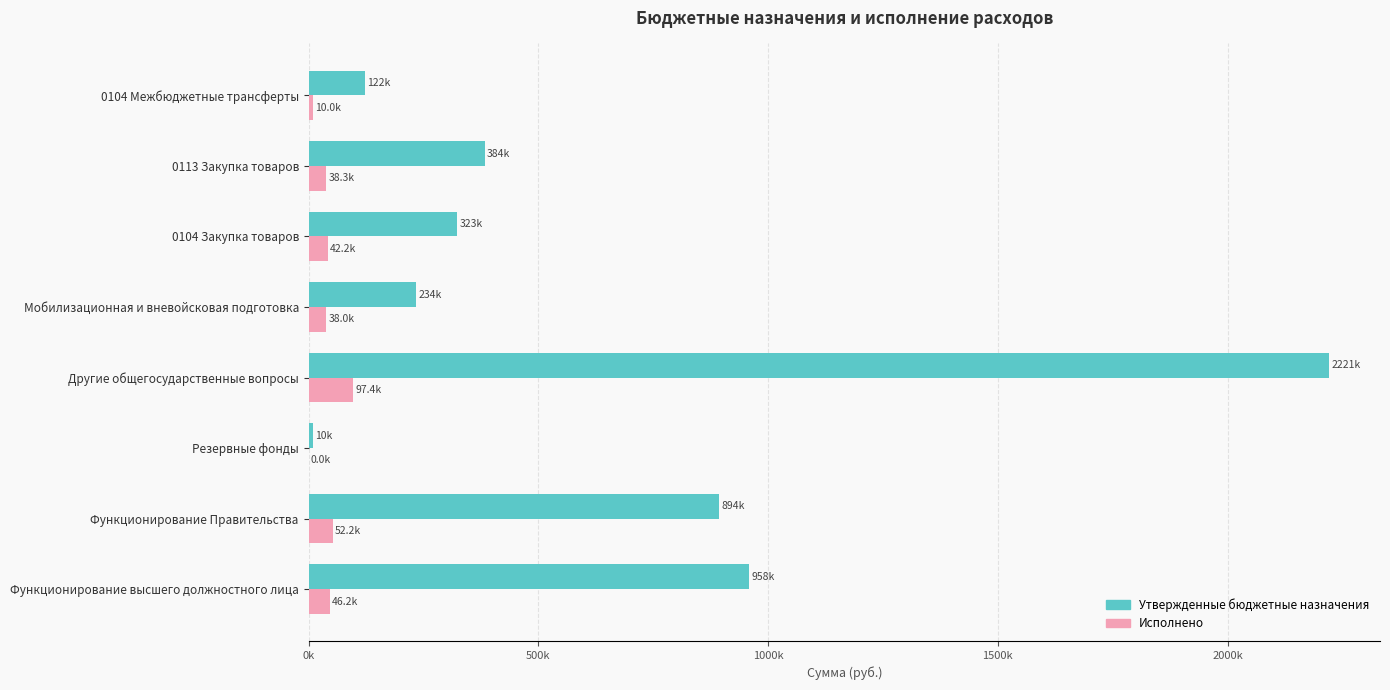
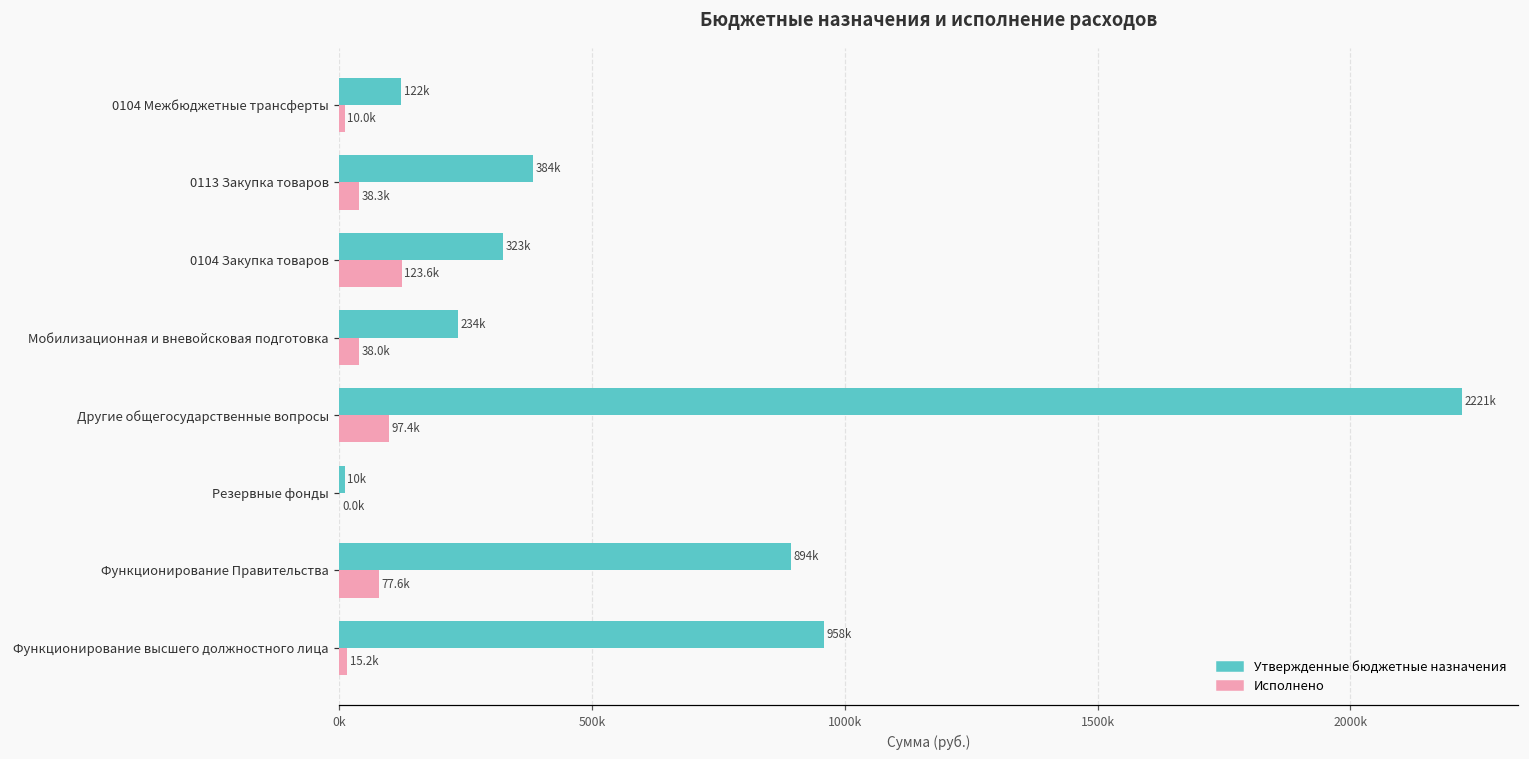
Исполнено, 0104 Закупка товаров: 42.2k -> 123.6k
Исполнено, Функционирование Правительства: 52.2k -> 77.6k
Исполнено, Функционирование высшего должностного лица: 46.2k -> 15.2k
